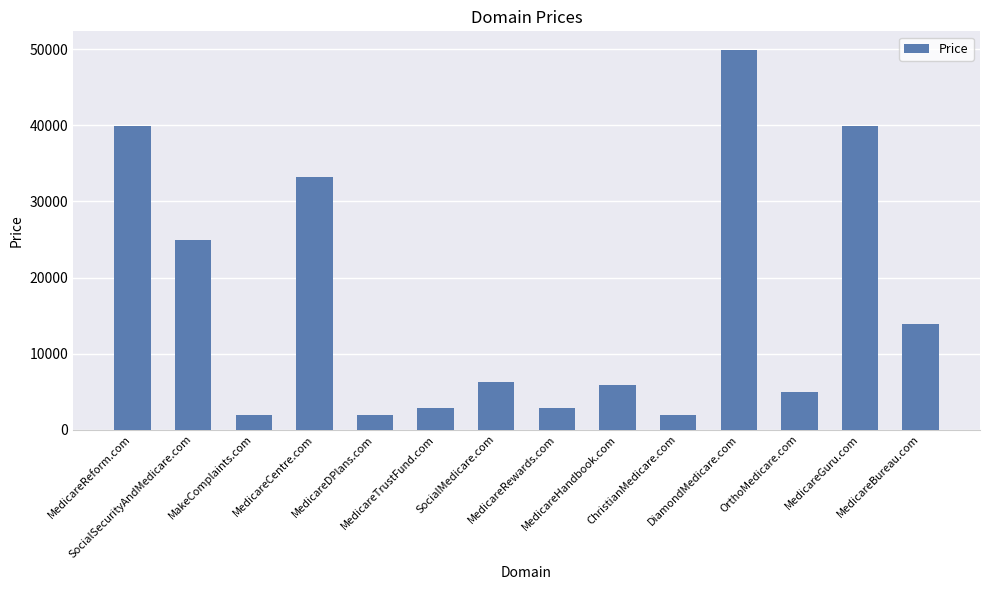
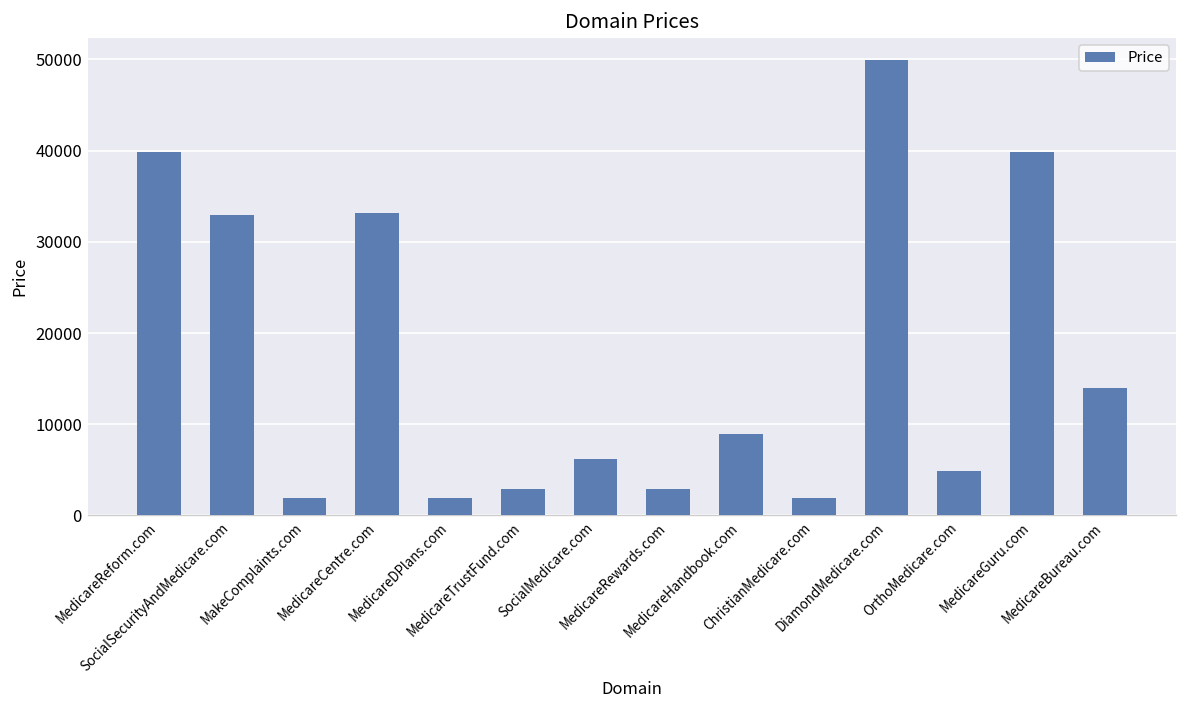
SocialSecurityAndMedicare.com: 25000 -> 33000
MedicareHandbook.com: 6000 -> 9000
